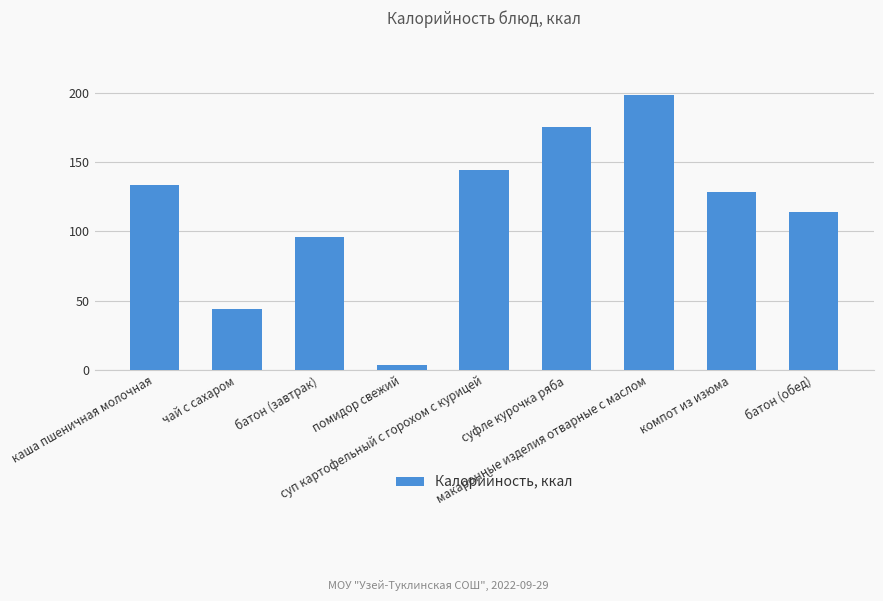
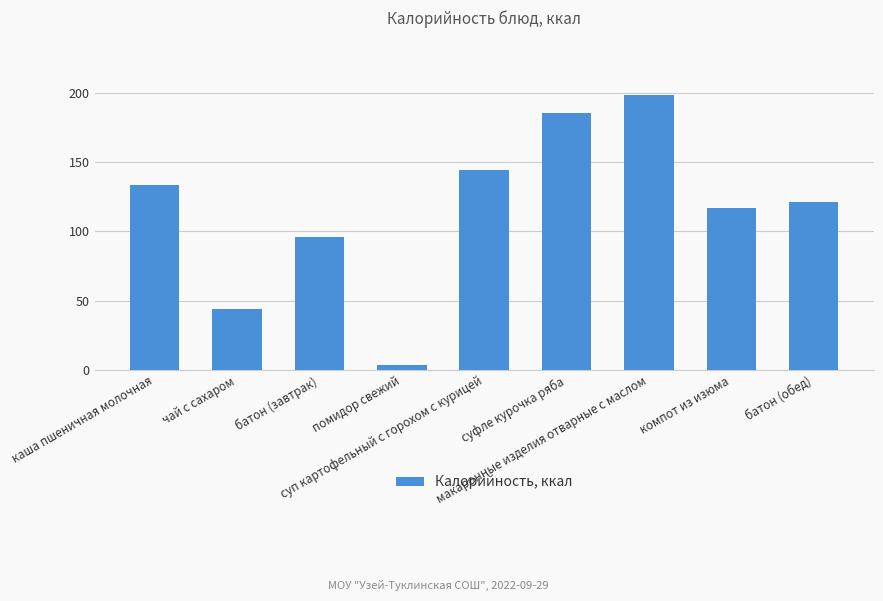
суфле курочка ряба: 175 -> 185
компот из изюма: 128 -> 117
батон (обед): 114 -> 121
